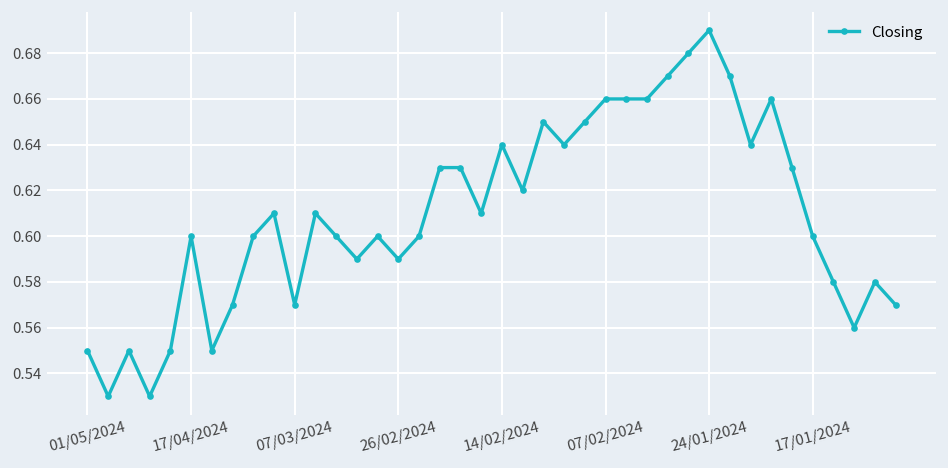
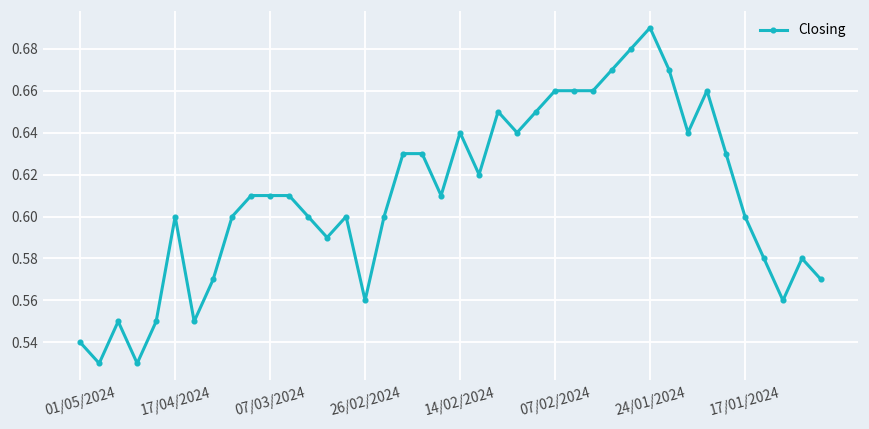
01/05/2024: 0.55 -> 0.54
07/03/2024: 0.57 -> 0.61
26/02/2024: 0.59 -> 0.56
